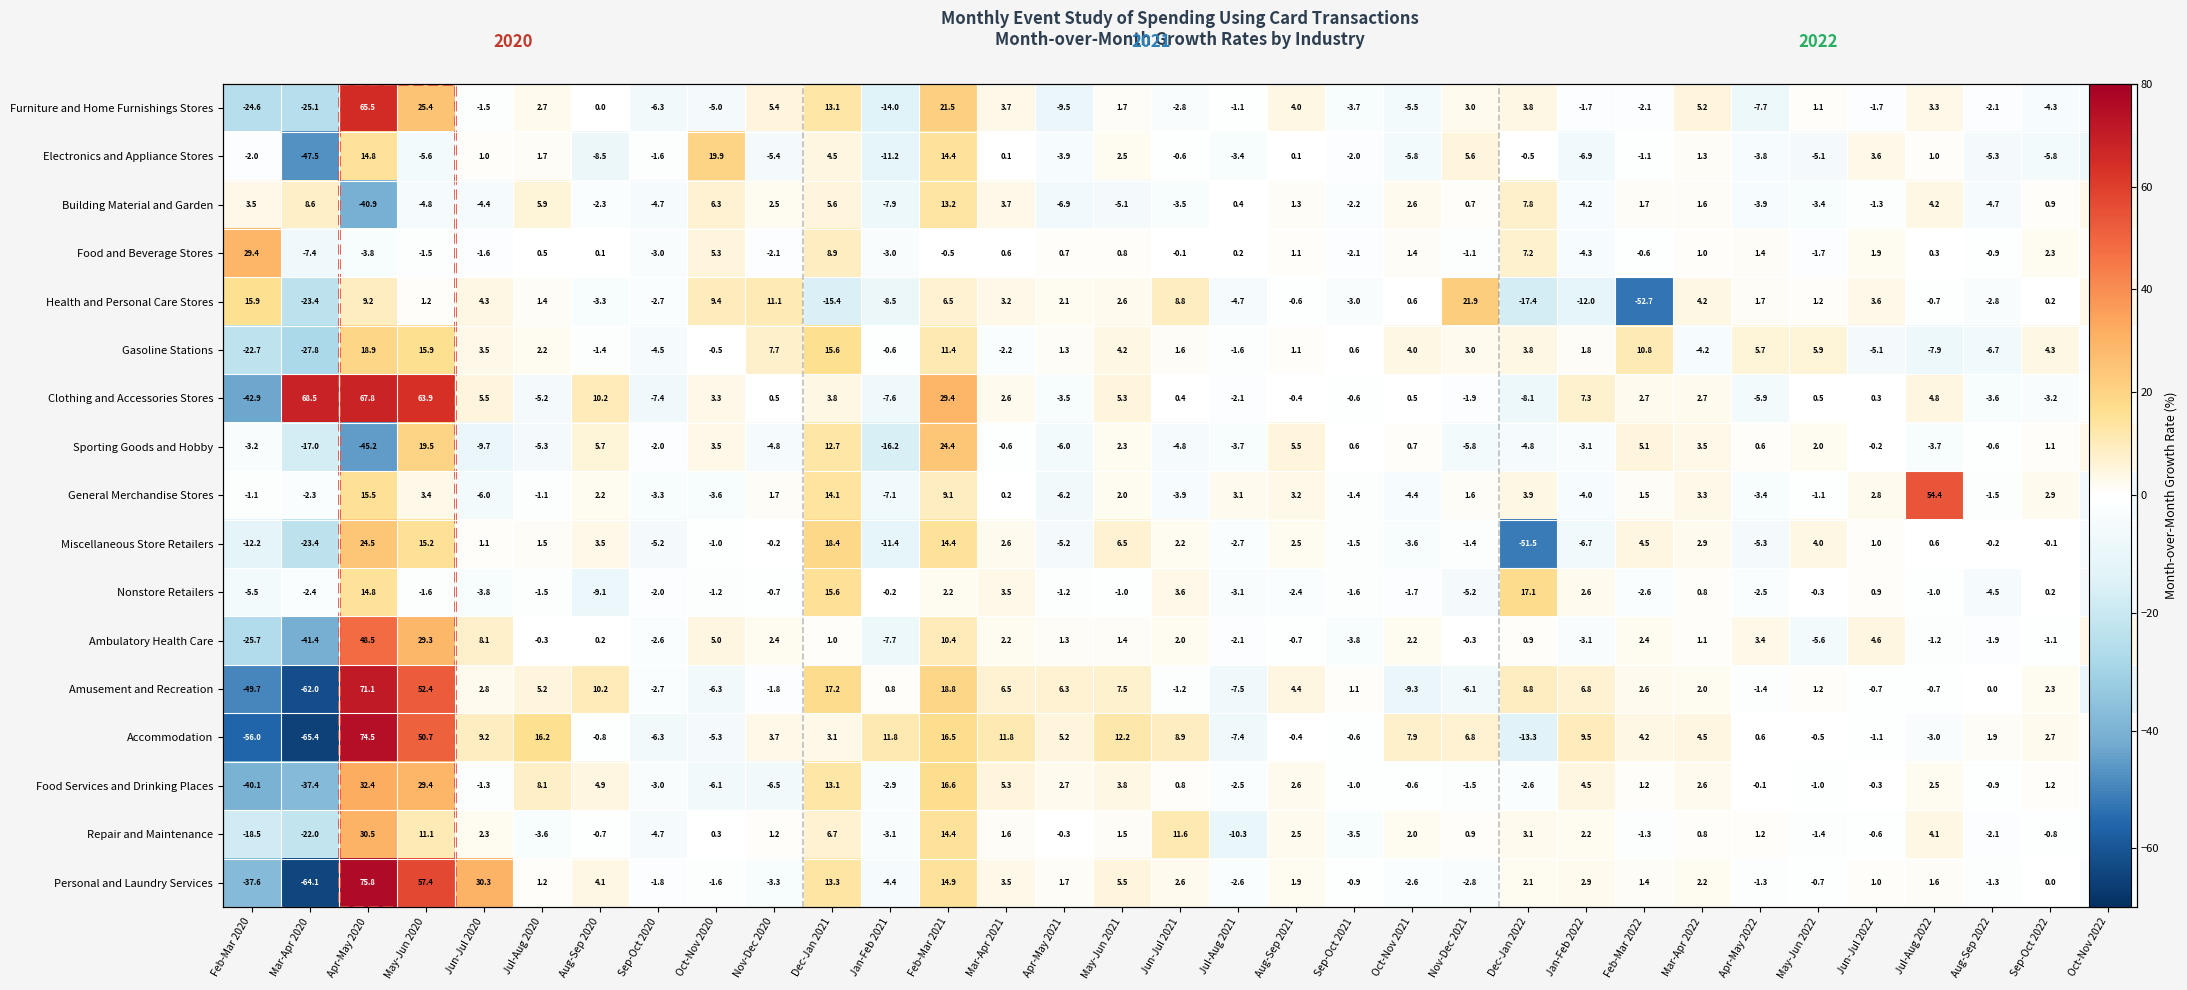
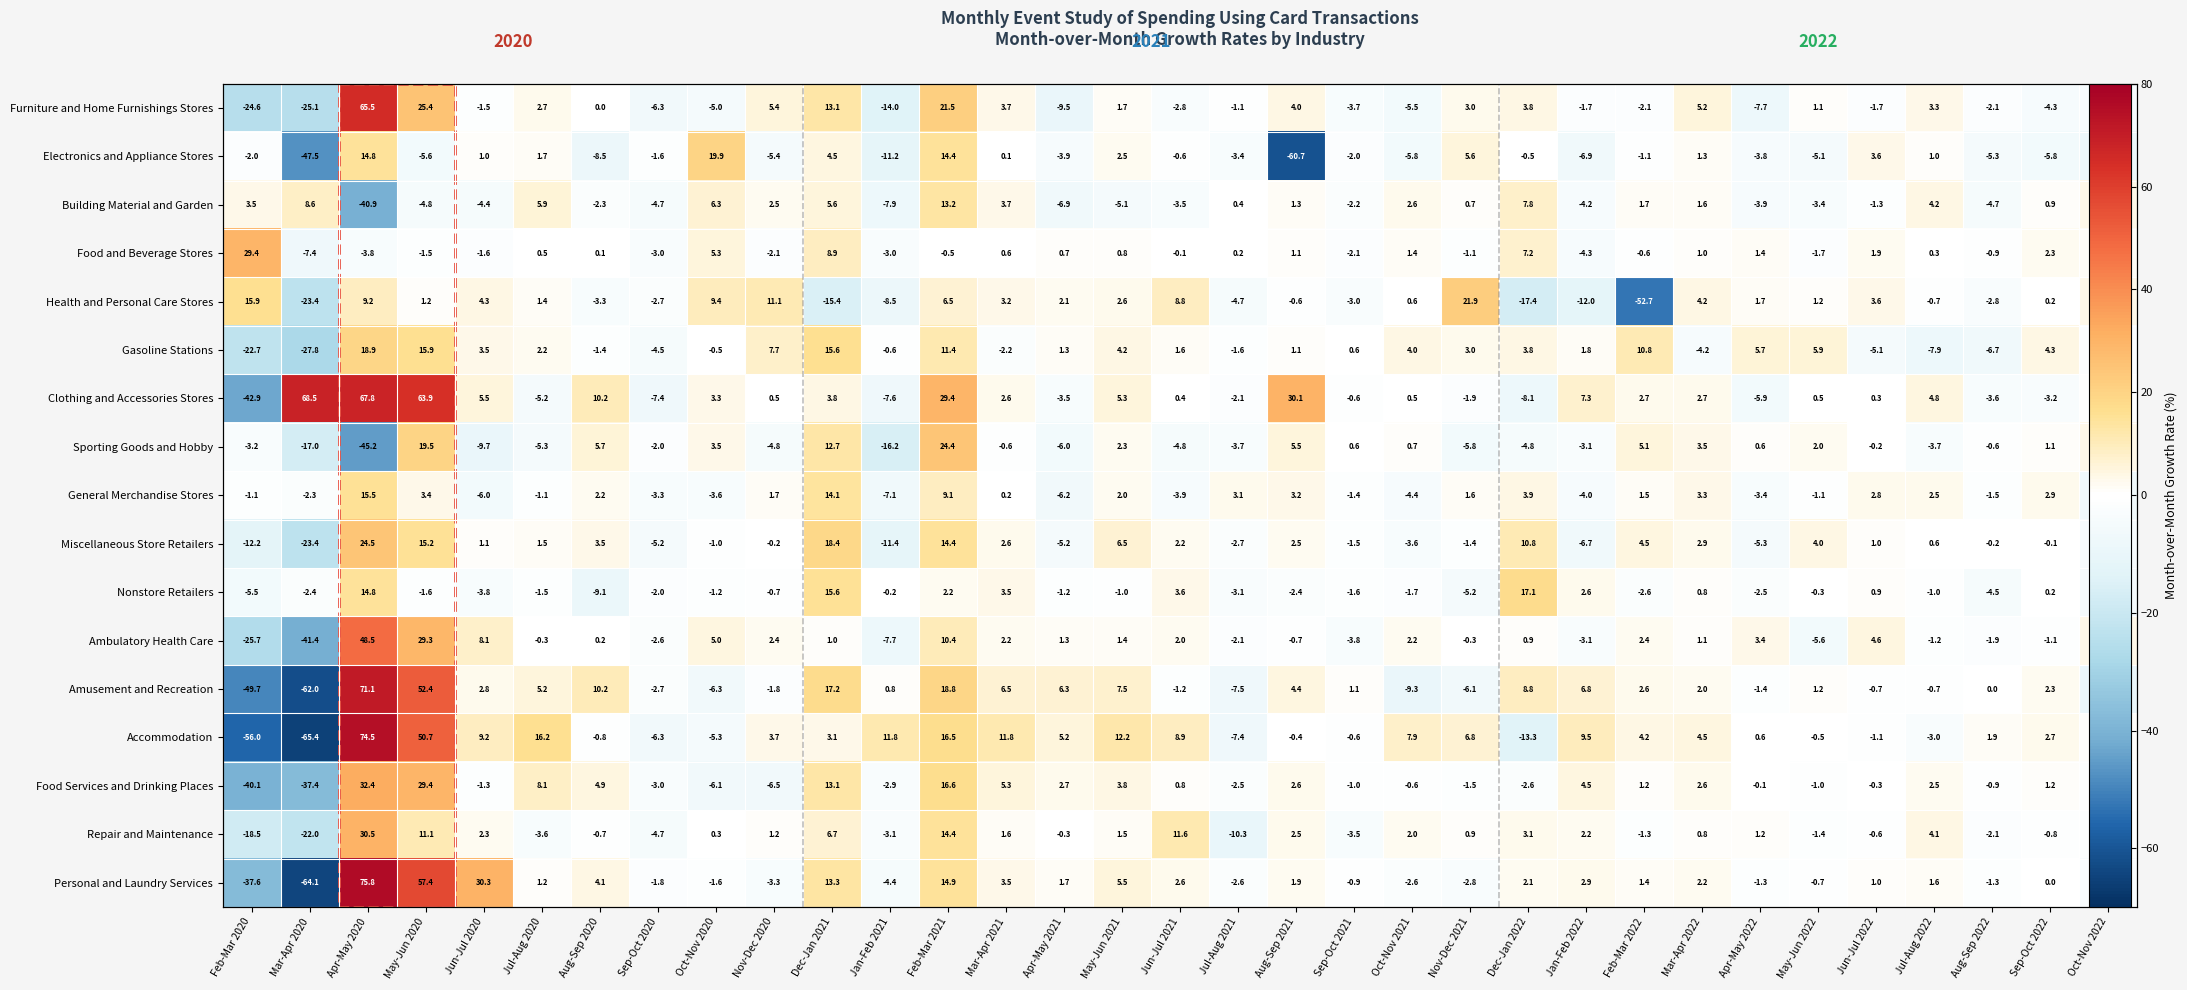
Electronics and Appliance Stores, Aug-Sep 2021: 0.1 -> -60.7
Clothing and Accessories Stores, Aug-Sep 2021: -0.4 -> 30.1
General Merchandise Stores, Jul-Aug 2022: 54.4 -> 2.5
Miscellaneous Store Retailers, Dec-Jan 2022: -51.5 -> 10.8
